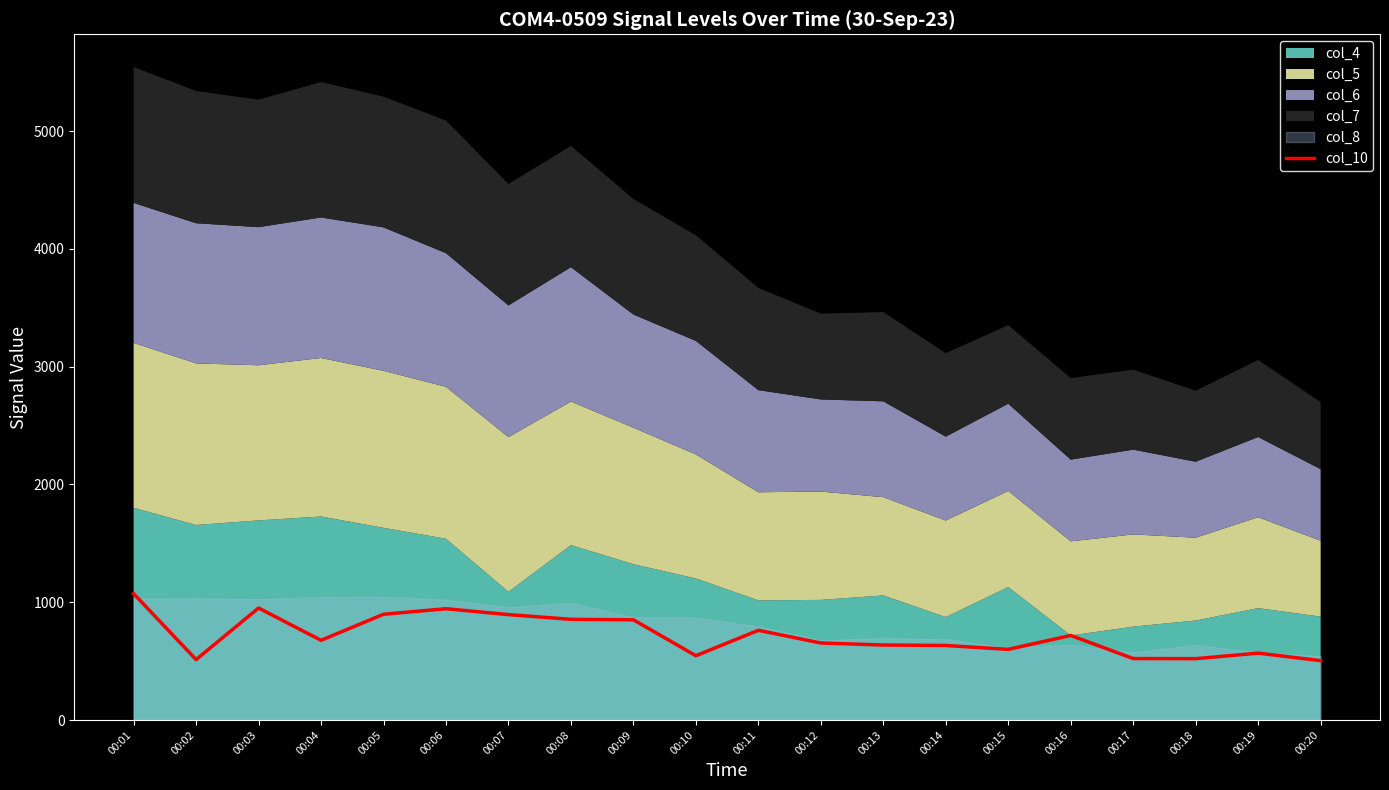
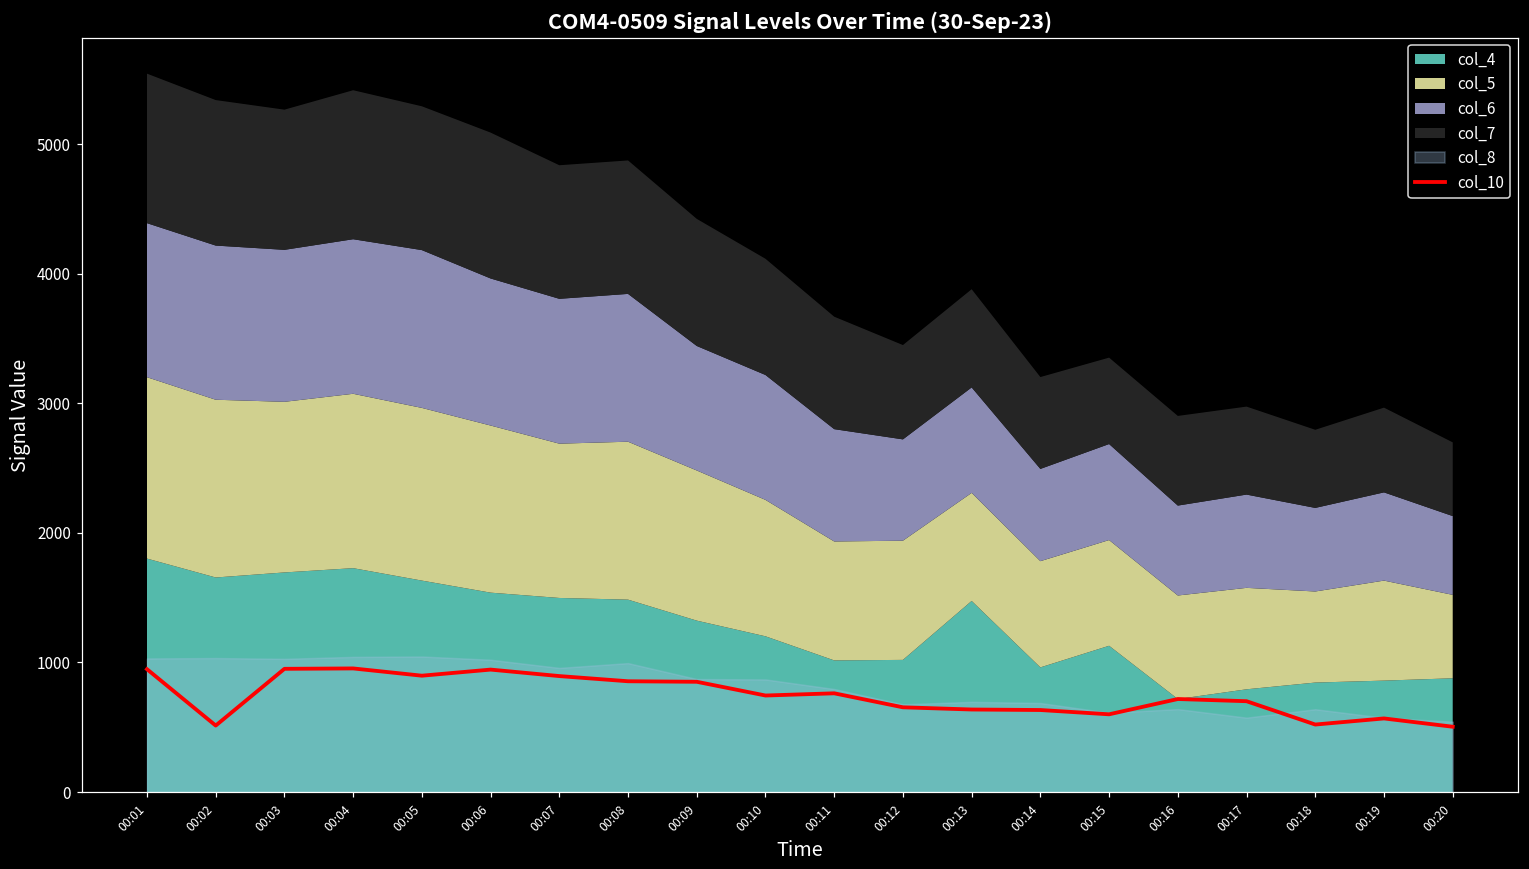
col_10, 00:01: 1070 -> 950
col_10, 00:04: 680 -> 950
col_4, 00:07: 1090 -> 1500
col_5, 00:07: 1310 -> 1190
col_10, 00:10: 550 -> 750
col_4, 00:13: 1060 -> 1480
col_4, 00:14: 870 -> 960
col_10, 00:17: 520 -> 700
col_4, 00:19: 950 -> 860
